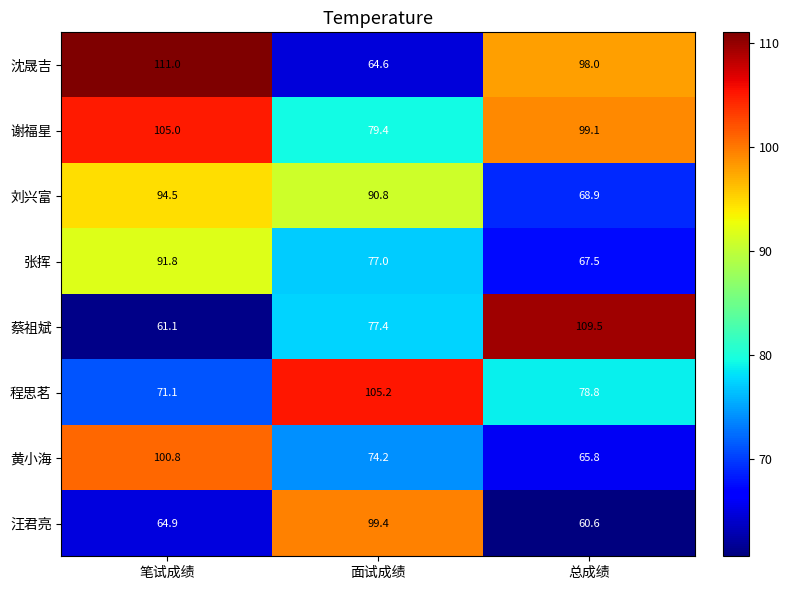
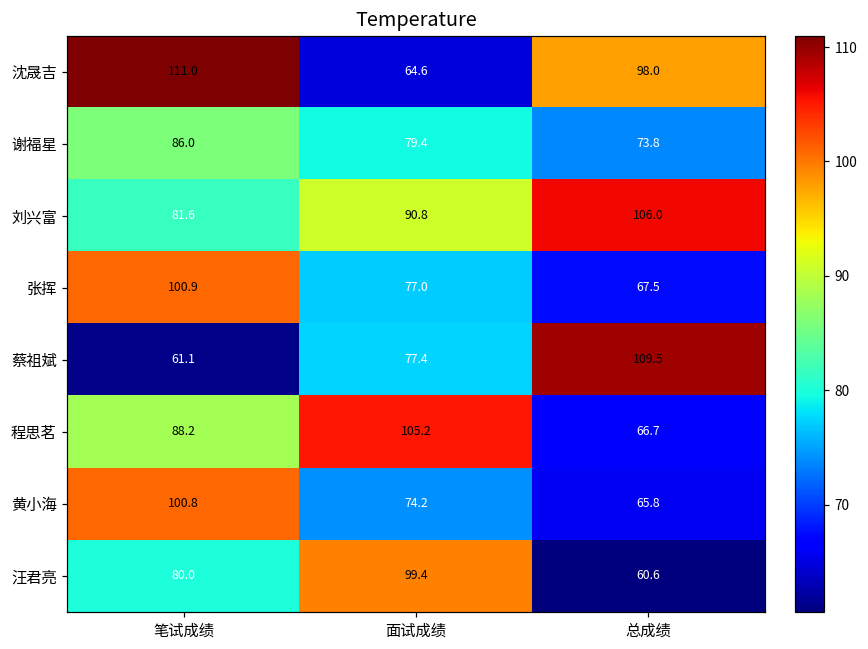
谢福星, 笔试成绩: 105.0 -> 86.0
谢福星, 总成绩: 99.1 -> 73.8
刘兴富, 笔试成绩: 94.5 -> 81.6
刘兴富, 总成绩: 68.9 -> 106.0
张挥, 笔试成绩: 91.8 -> 100.9
程思茗, 笔试成绩: 71.1 -> 88.2
程思茗, 总成绩: 78.8 -> 66.7
汪君亮, 笔试成绩: 64.9 -> 80.0
